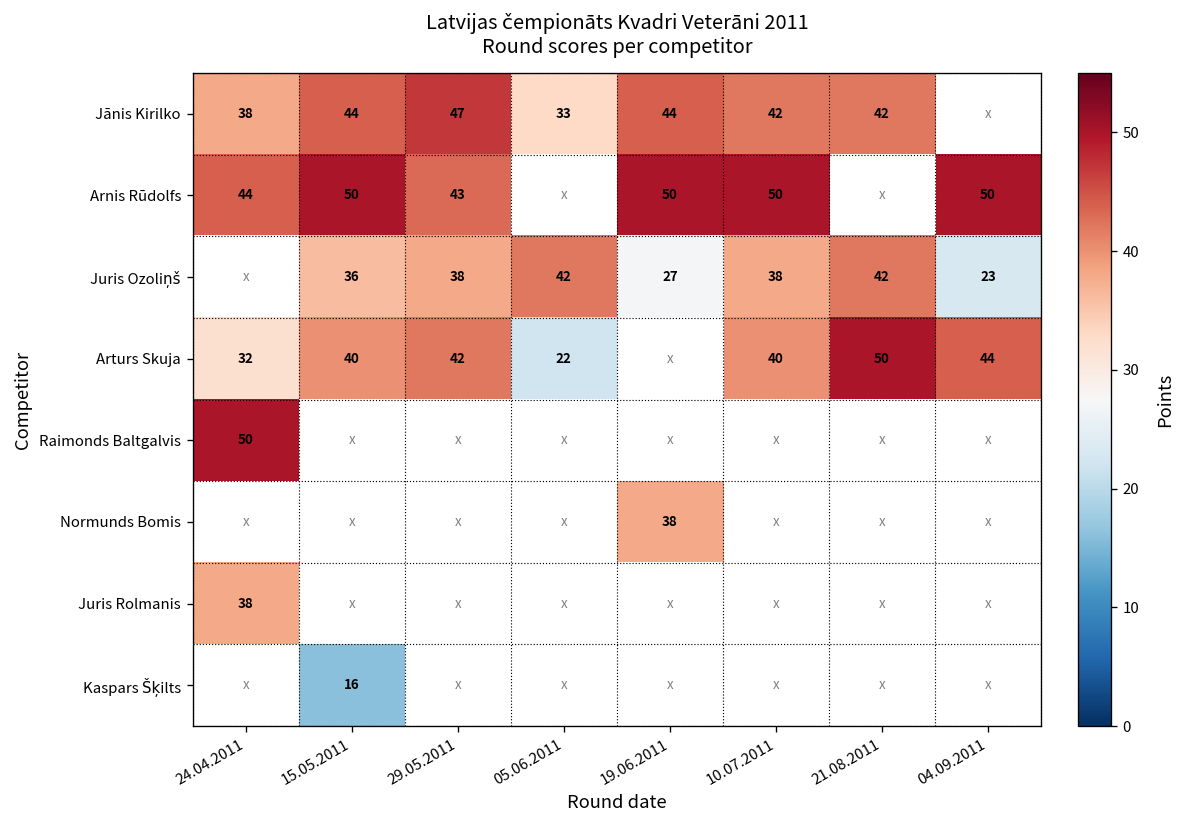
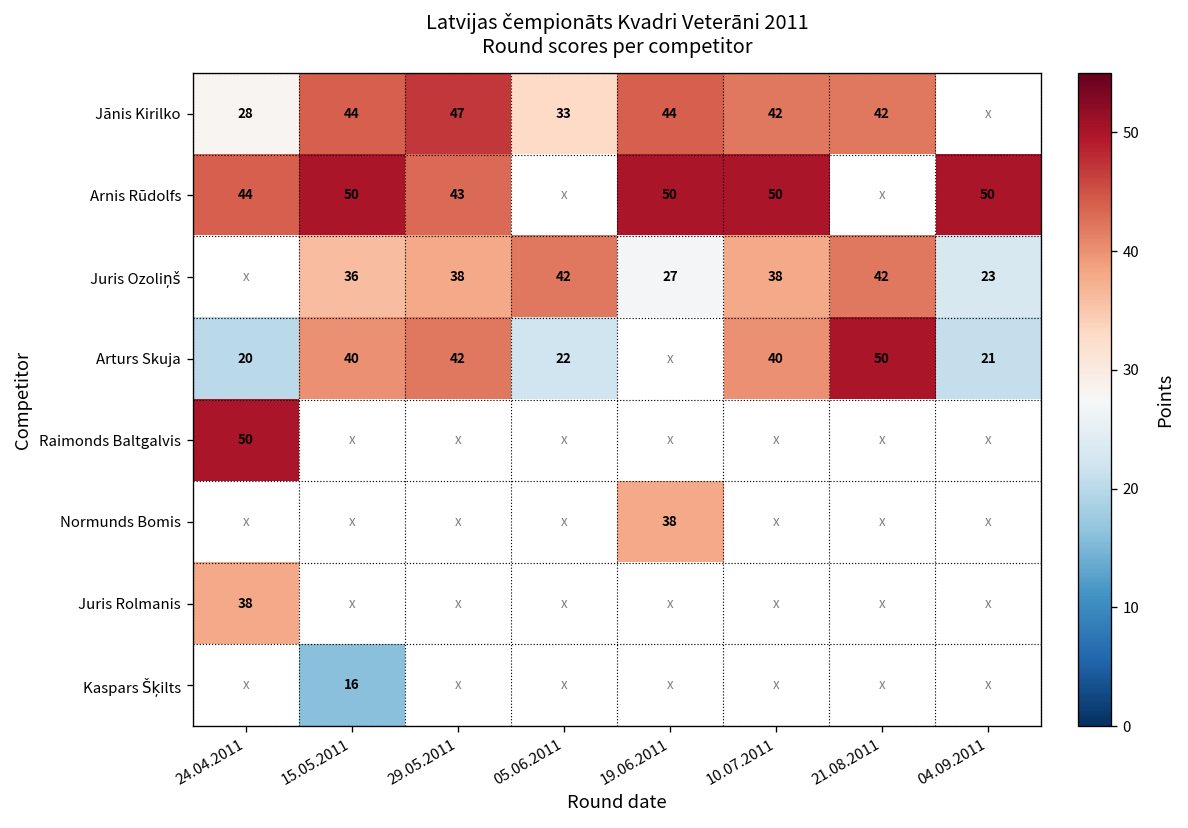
Jānis Kirilko, 24.04.2011: 38 -> 28
Arturs Skuja, 24.04.2011: 32 -> 20
Arturs Skuja, 04.09.2011: 44 -> 21
